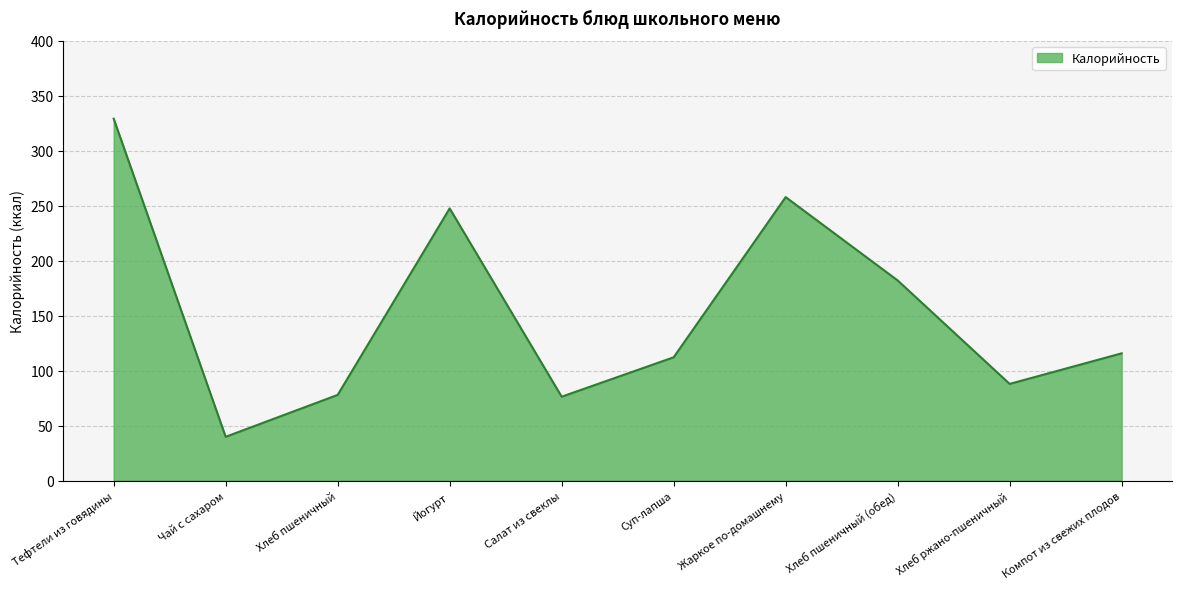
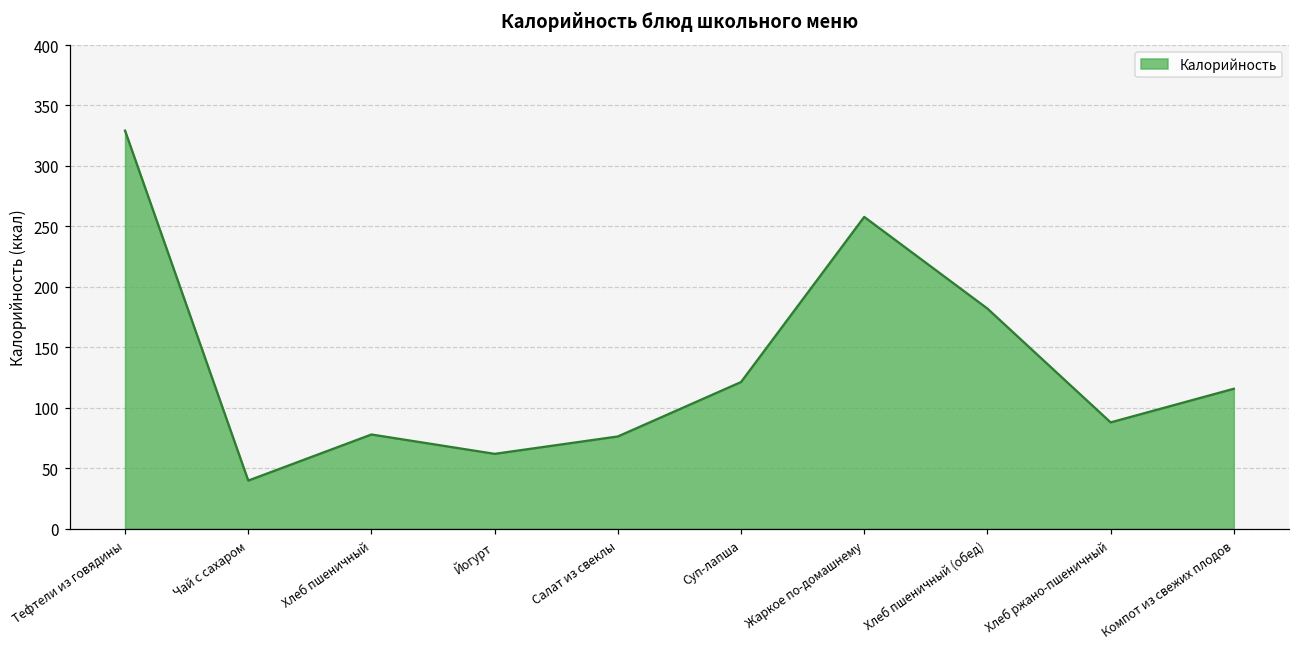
Йогурт: 248 -> 62
Суп-лапша: 112 -> 121
